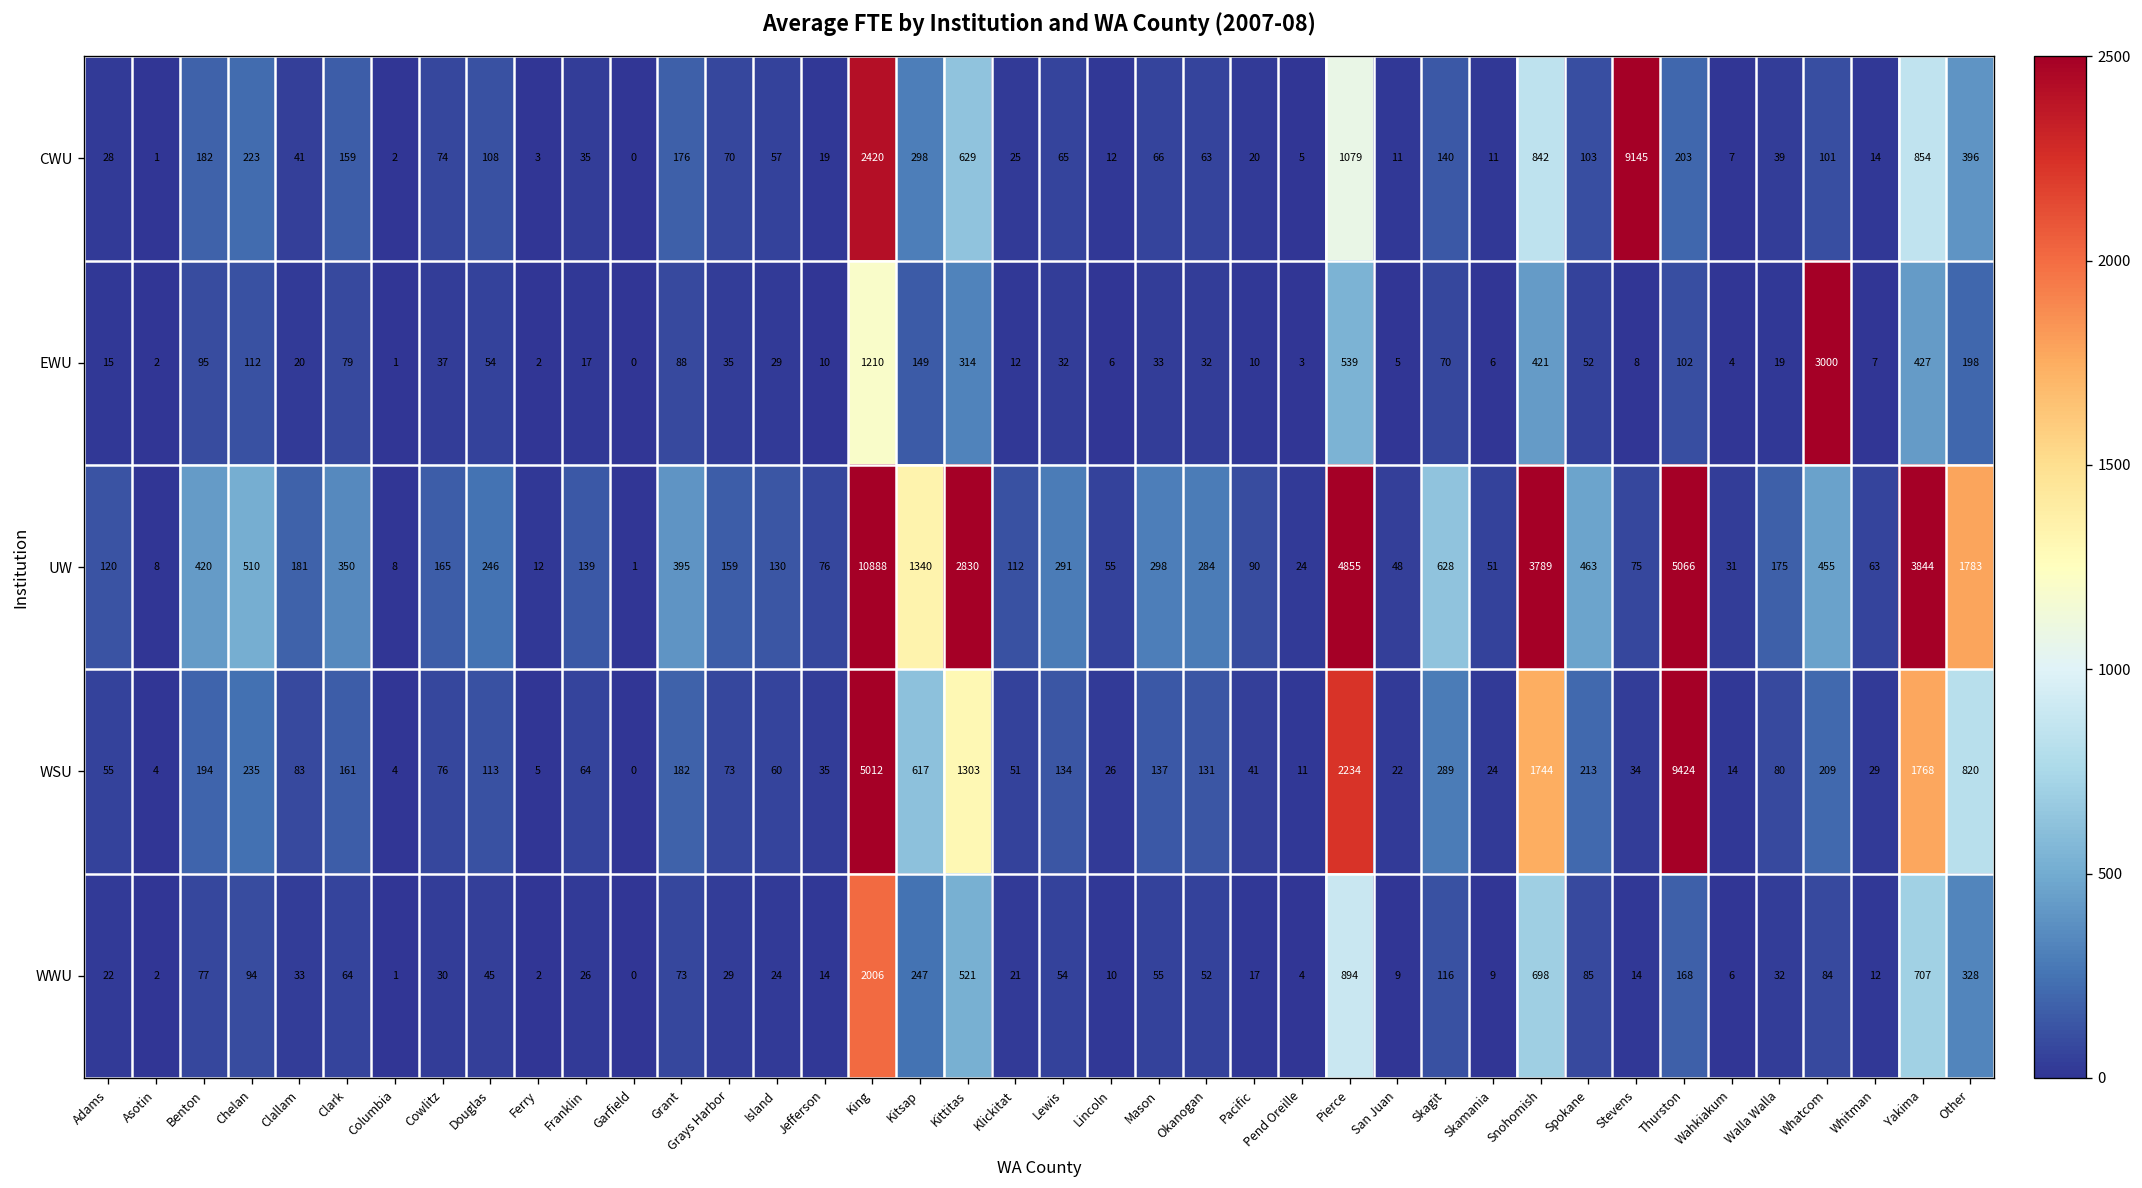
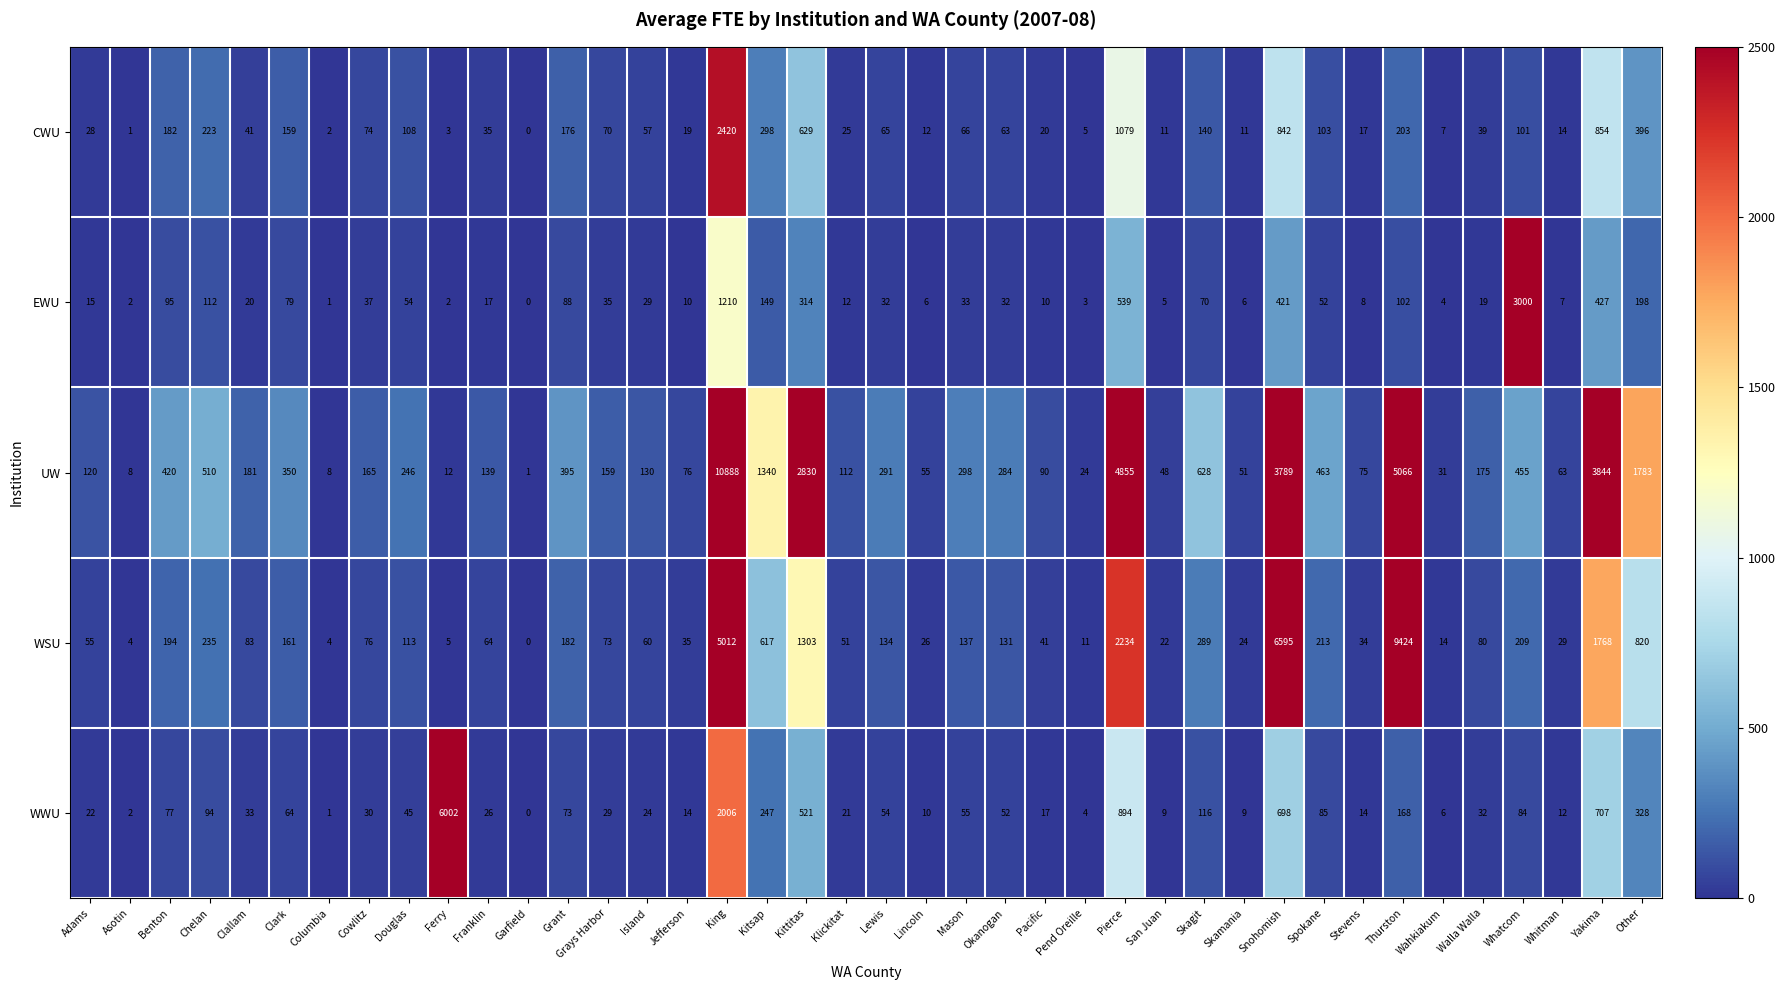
CWU, Stevens: 9145 -> 17
WSU, Snohomish: 1744 -> 6595
WWU, Ferry: 2 -> 6002
